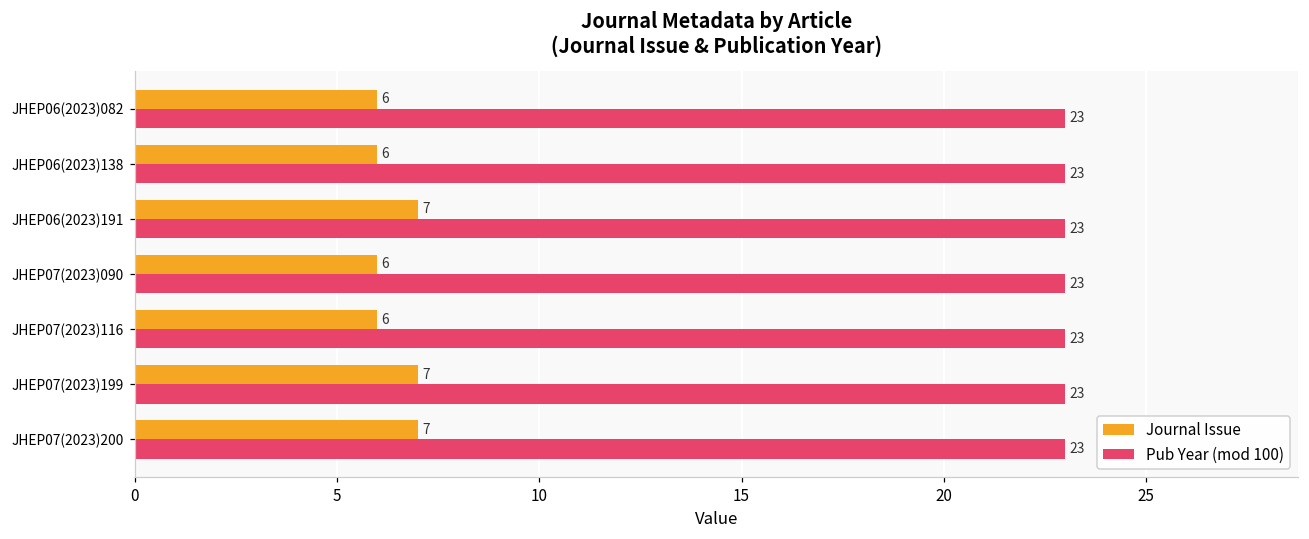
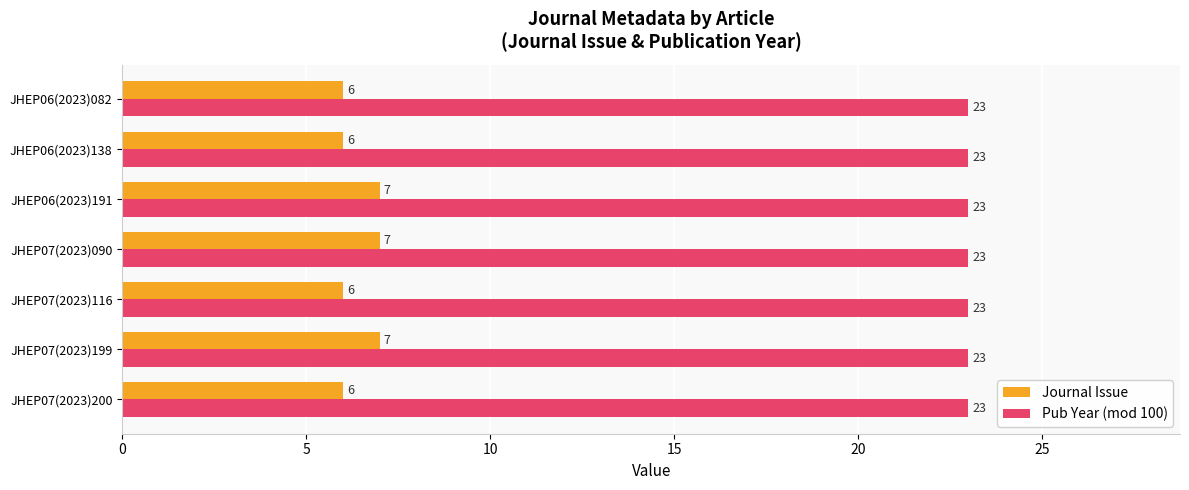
Journal Issue, JHEP07(2023)090: 6 -> 7
Journal Issue, JHEP07(2023)200: 7 -> 6
